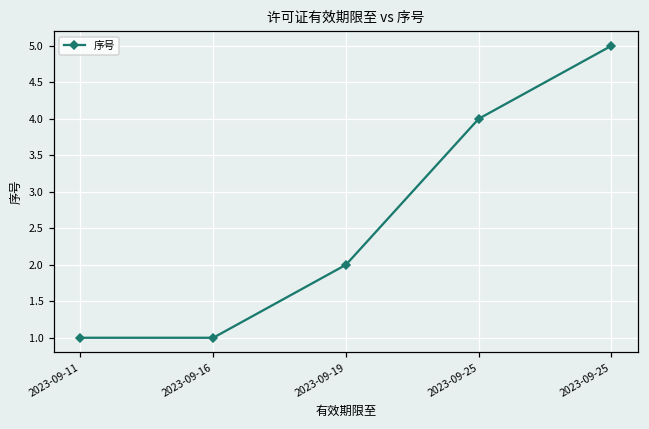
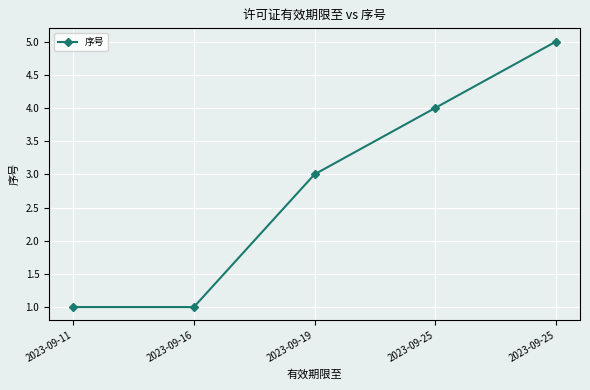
2023-09-19: 2 -> 3
